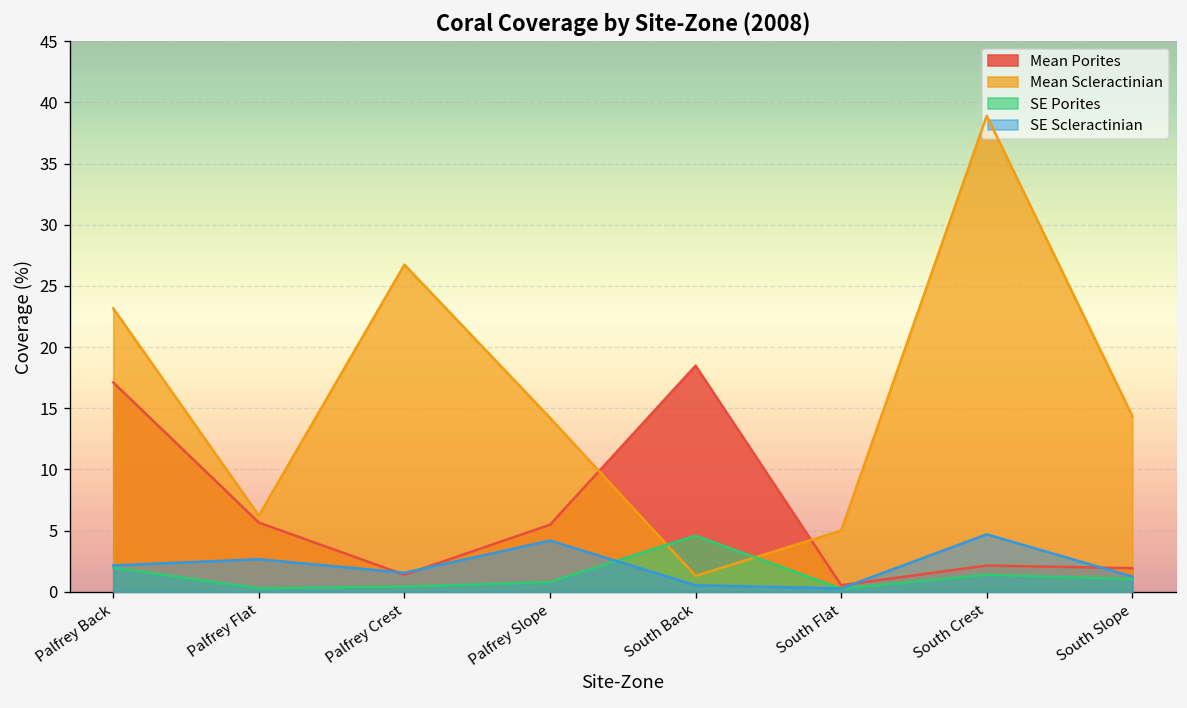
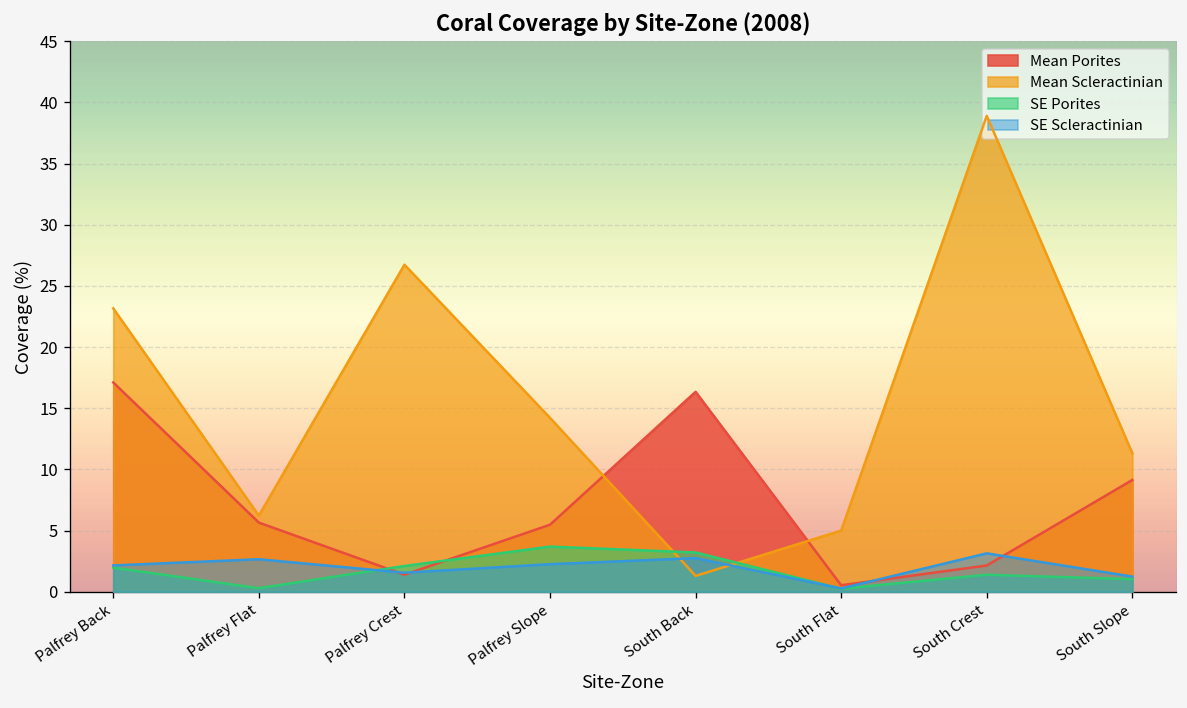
SE Porites, Palfrey Crest: 0.4 -> 2.1
SE Porites, Palfrey Slope: 0.8 -> 3.7
SE Scleractinian, Palfrey Slope: 4.2 -> 2.3
Mean Porites, South Back: 18.5 -> 16.3
SE Porites, South Back: 4.6 -> 3.2
SE Scleractinian, South Back: 0.5 -> 2.8
SE Scleractinian, South Crest: 4.7 -> 3.1
Mean Porites, South Slope: 1.9 -> 9.1
Mean Scleractinian, South Slope: 14.4 -> 11.3
